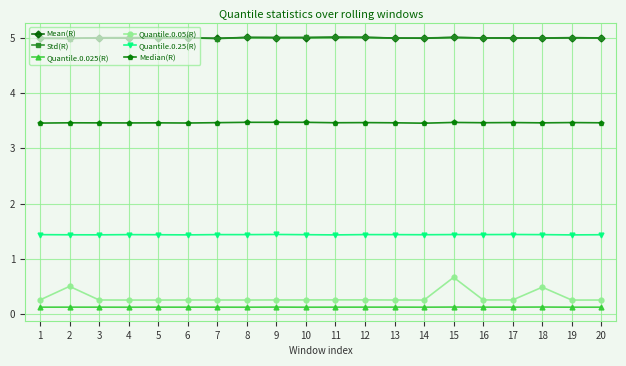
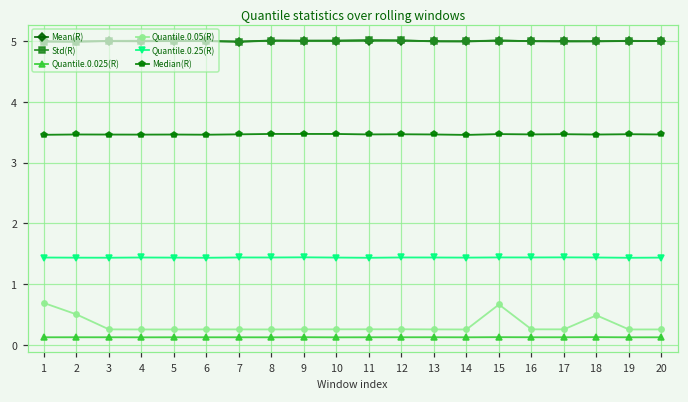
Quantile.0.05(R), 1: 0.3 -> 0.7
